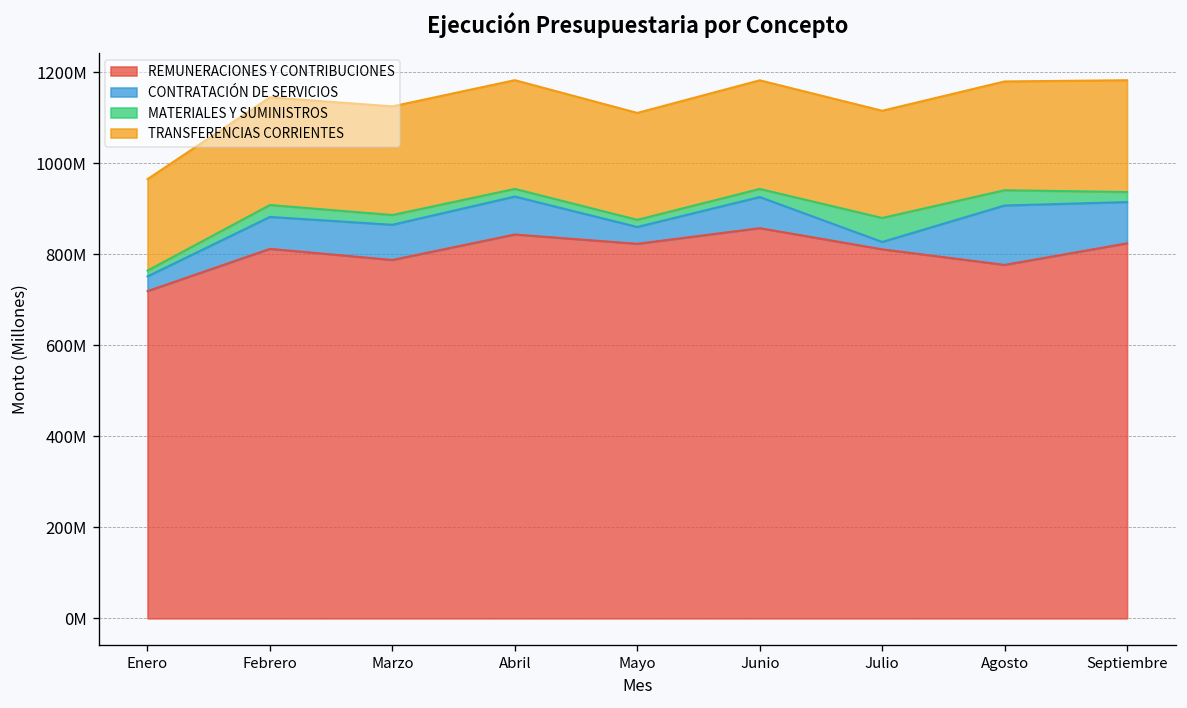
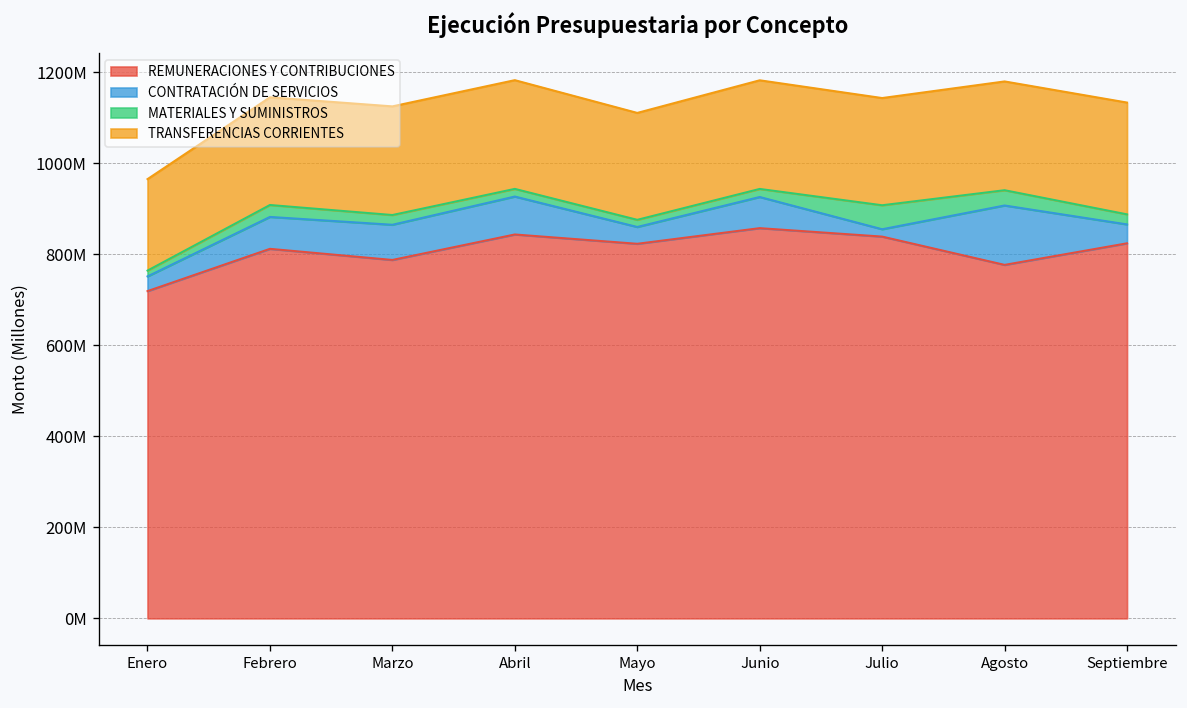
REMUNERACIONES Y CONTRIBUCIONES, Julio: 810000000 -> 840000000
CONTRATACIÓN DE SERVICIOS, Septiembre: 90000000 -> 40000000
